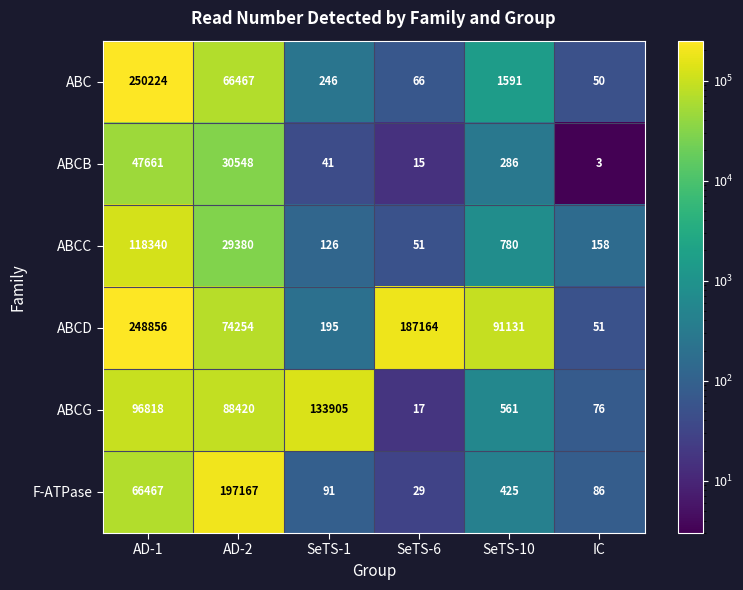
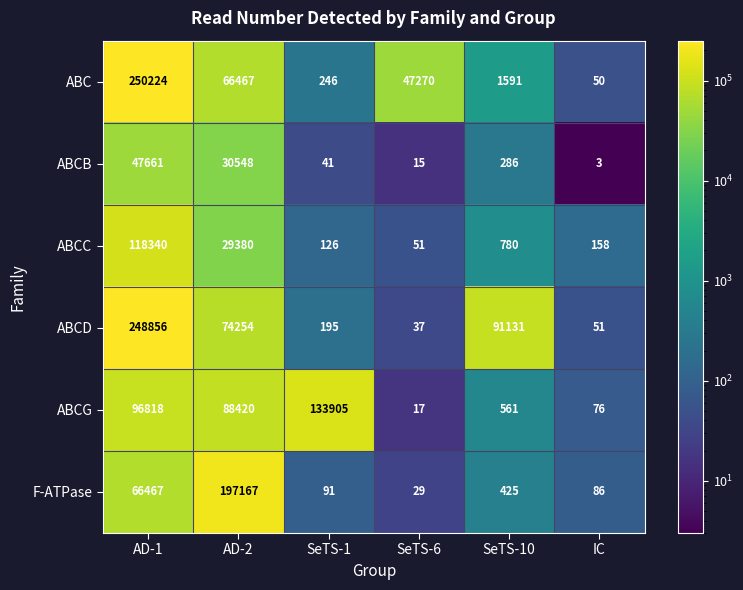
ABC, SeTS-6: 66 -> 47270
ABCD, SeTS-6: 187164 -> 37
